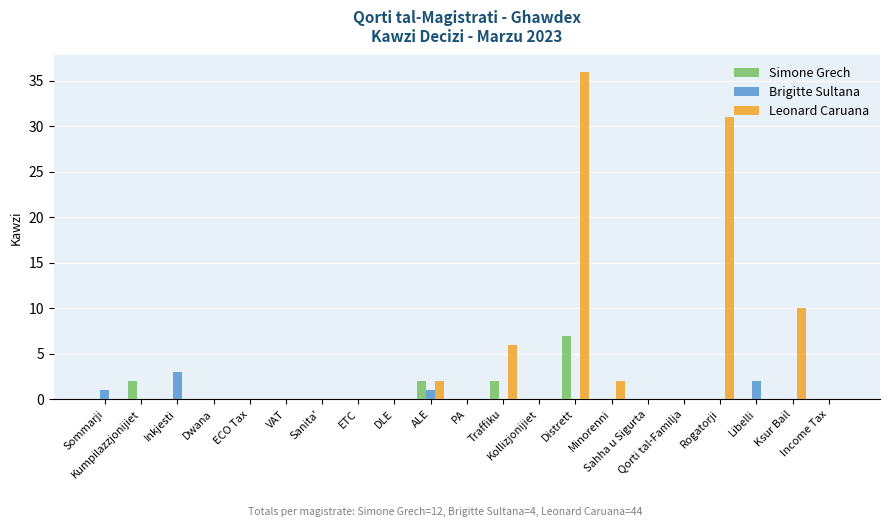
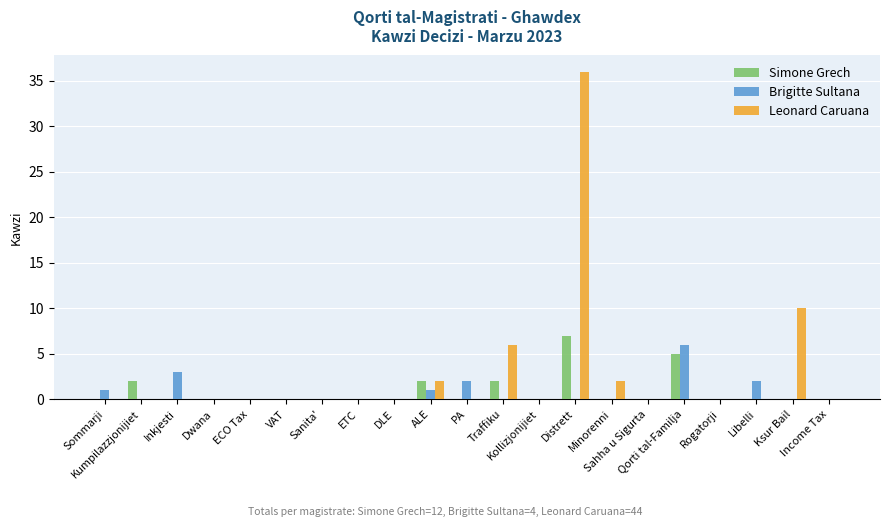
Brigitte Sultana, PA: 0 -> 2
Simone Grech, Qorti tal-Familja: 0 -> 5
Brigitte Sultana, Qorti tal-Familja: 0 -> 6
Leonard Caruana, Rogatorji: 31 -> 0
